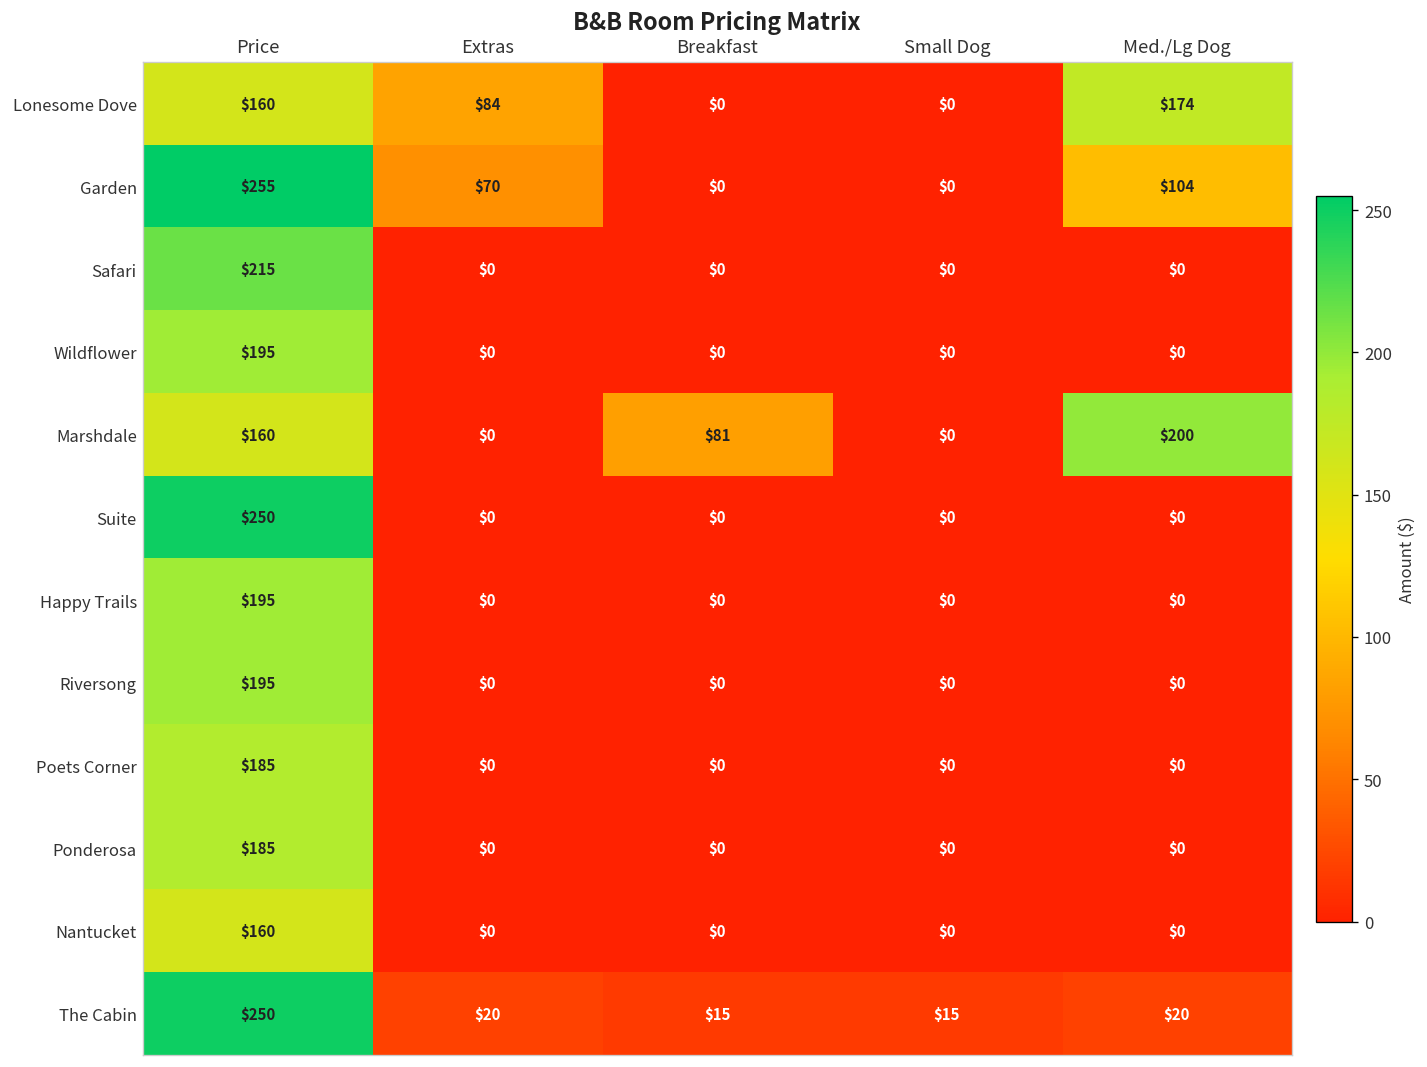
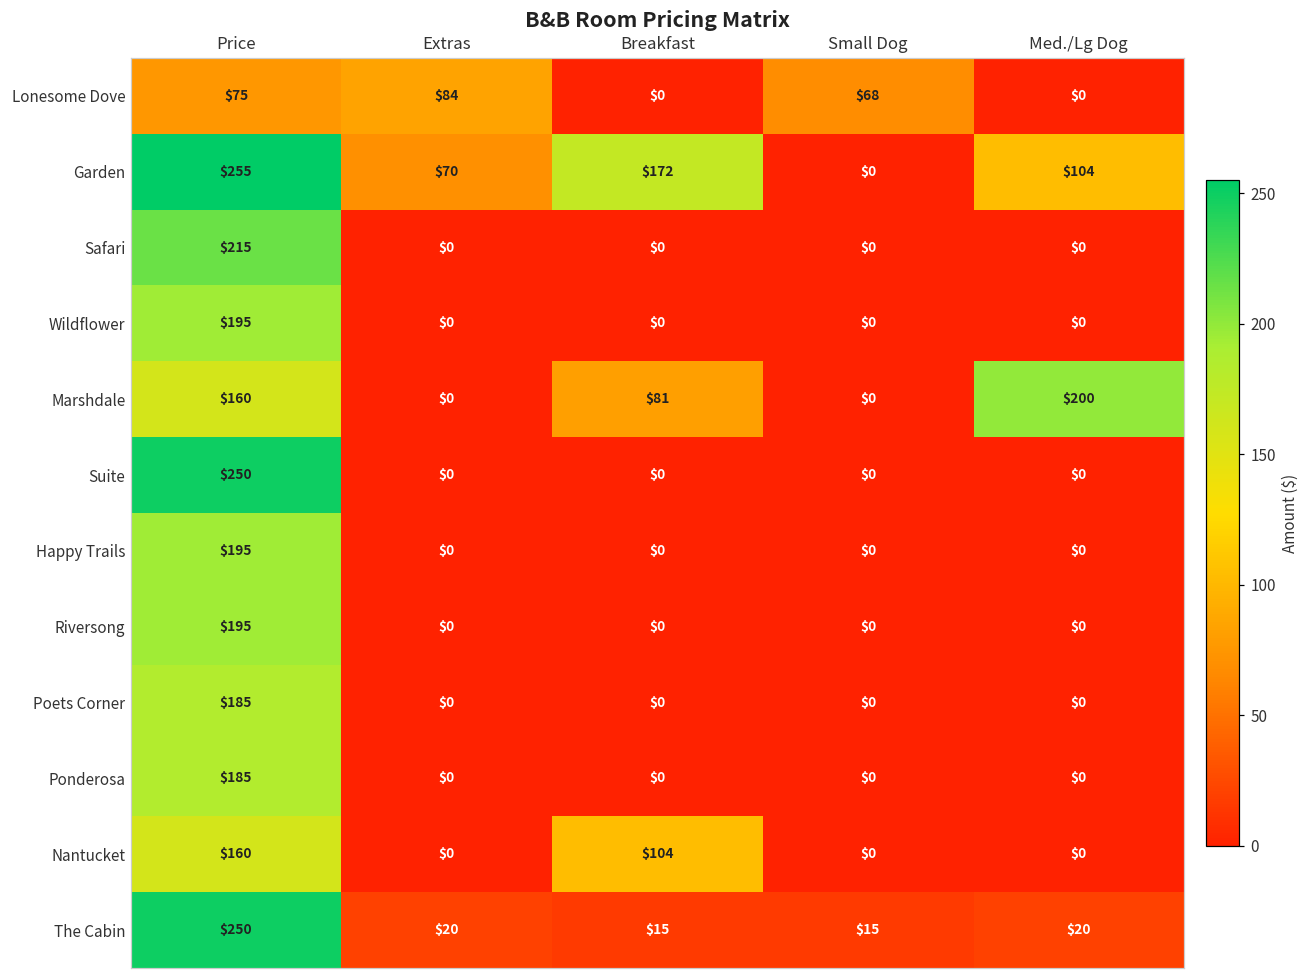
Lonesome Dove, Price: $160 -> $75
Lonesome Dove, Small Dog: $0 -> $68
Lonesome Dove, Med./Lg Dog: $174 -> $0
Garden, Breakfast: $0 -> $172
Nantucket, Breakfast: $0 -> $104
